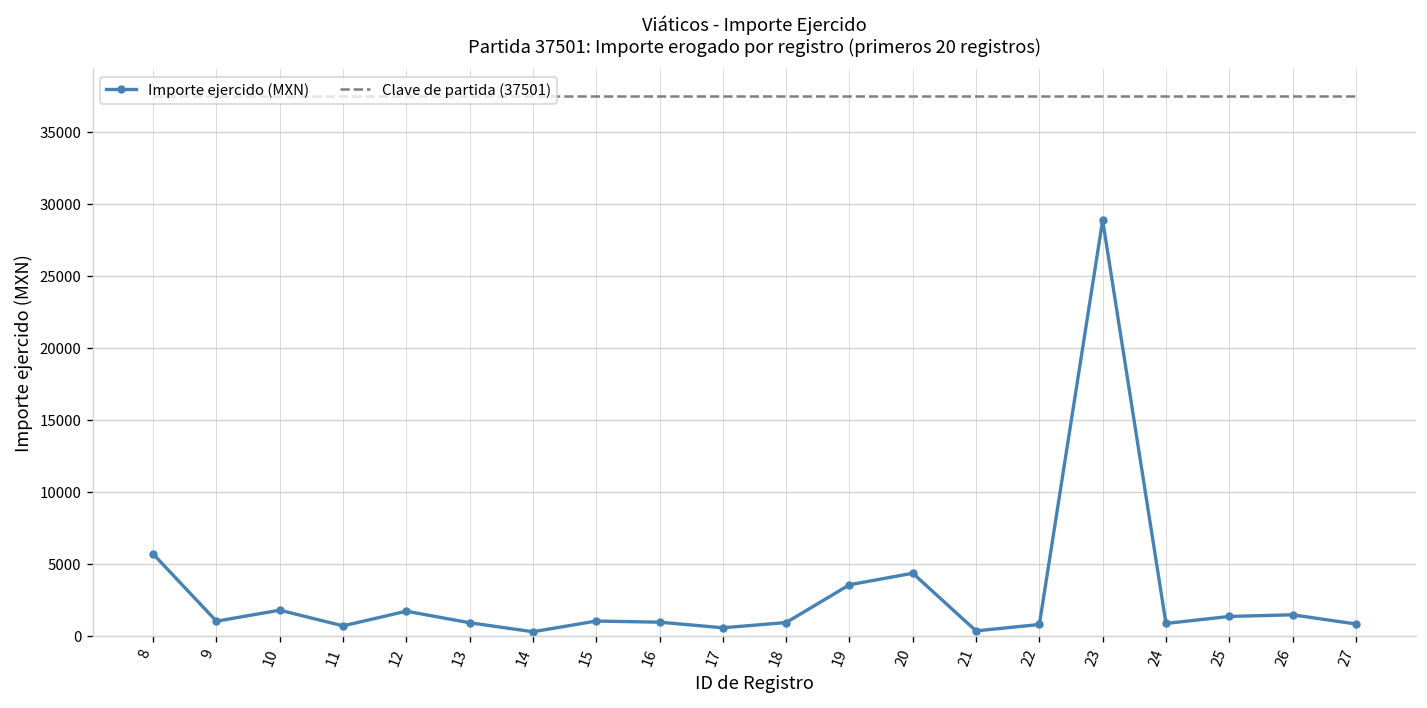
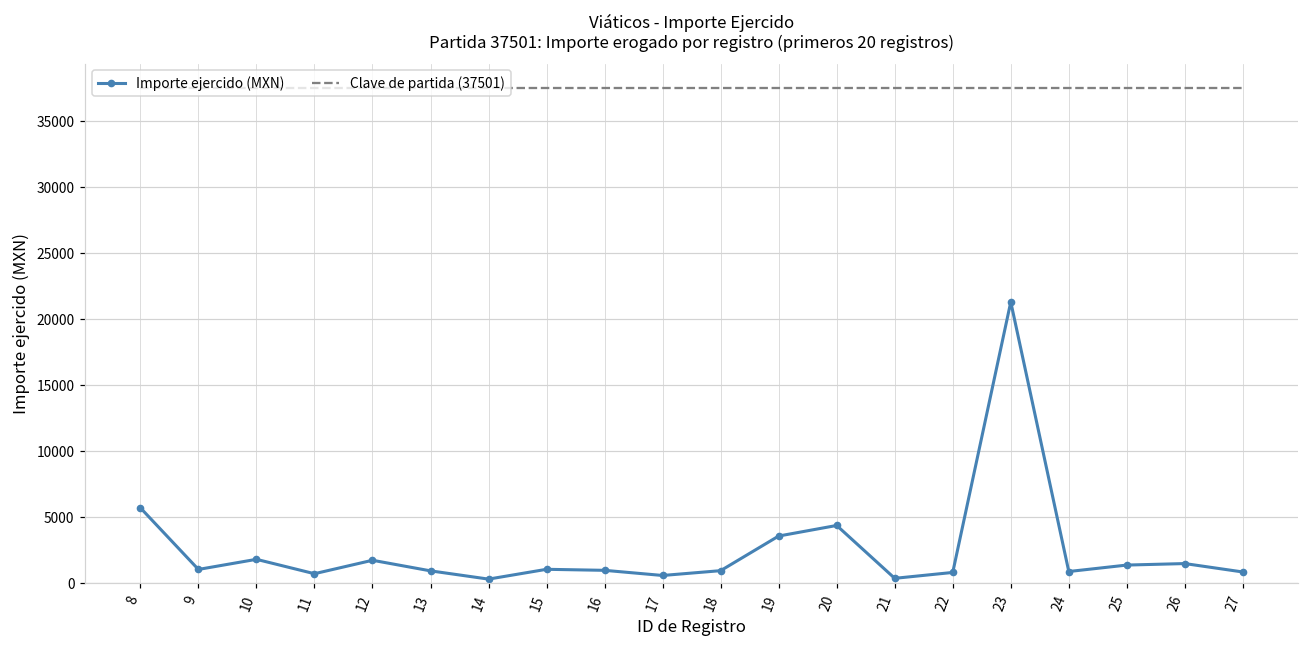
Importe ejercido (MXN), 23: 28900 -> 21300
